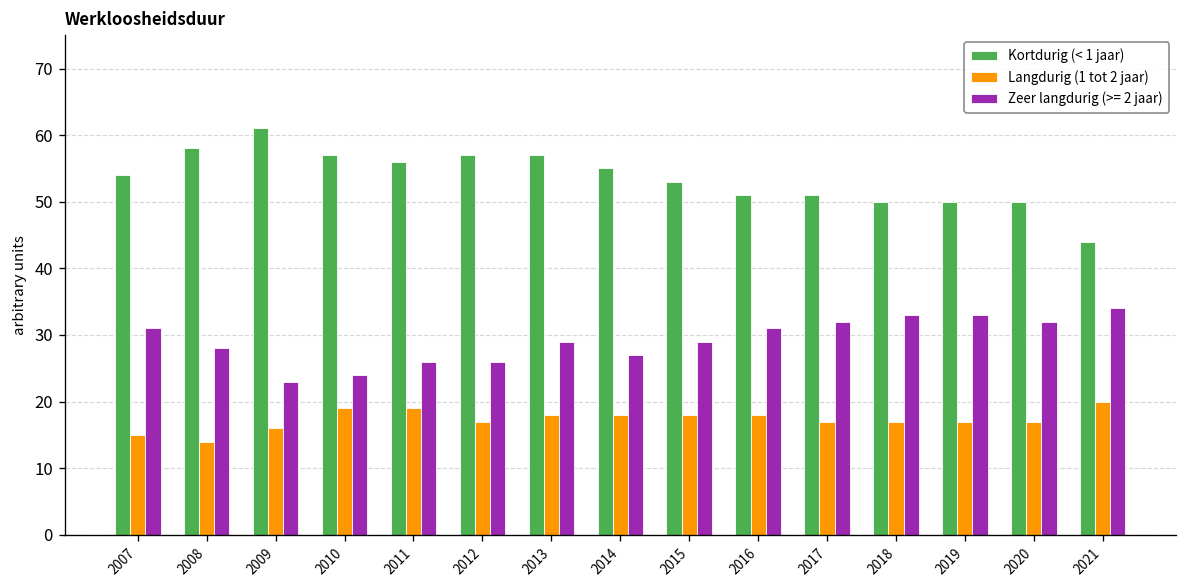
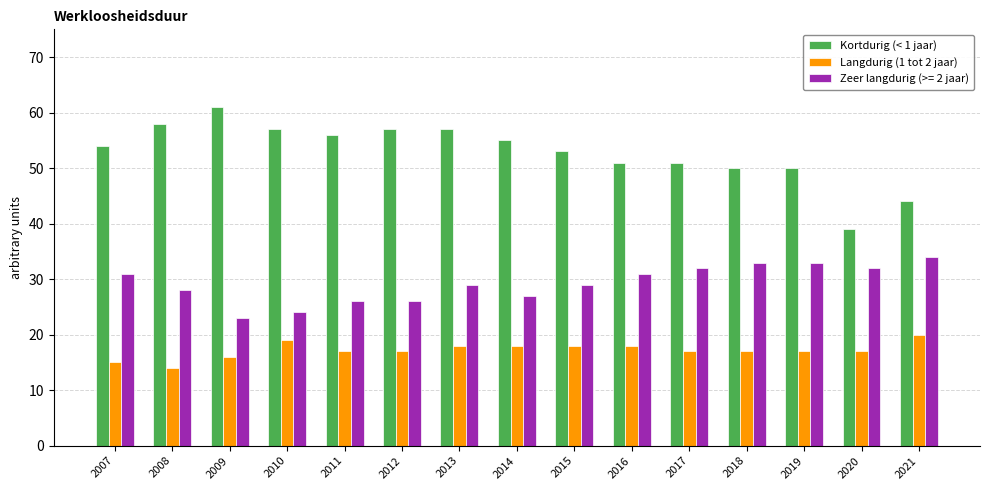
Langdurig (1 tot 2 jaar), 2011: 19 -> 17
Kortdurig (< 1 jaar), 2020: 50 -> 39
